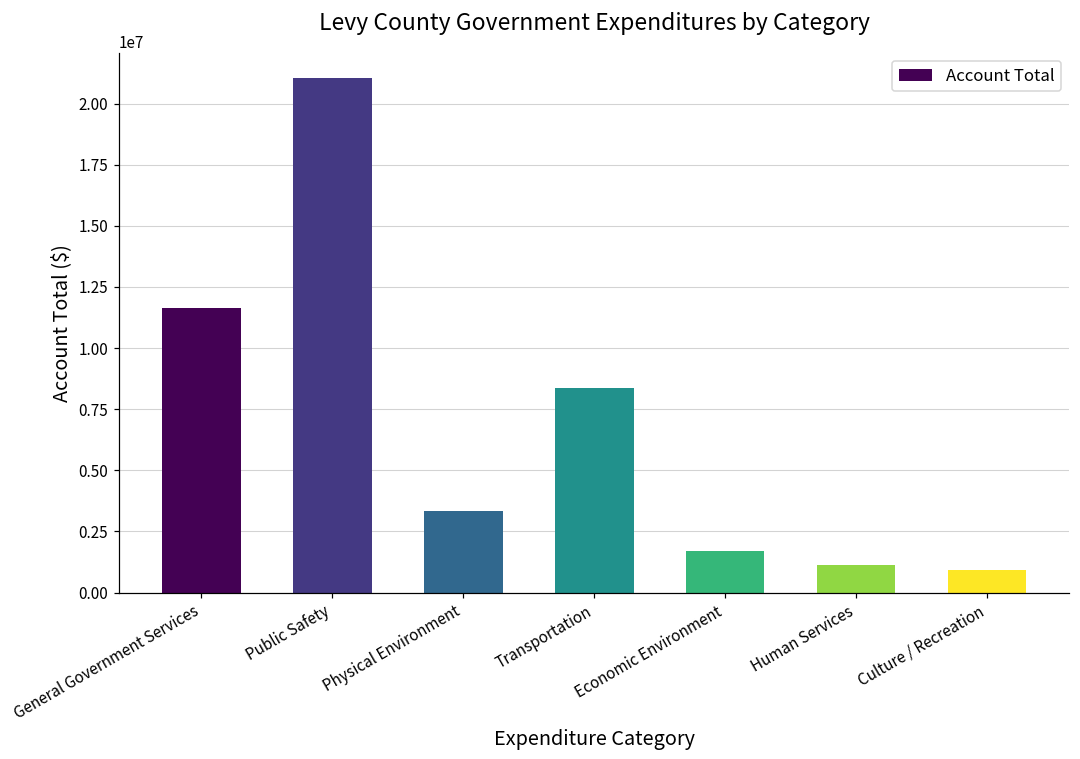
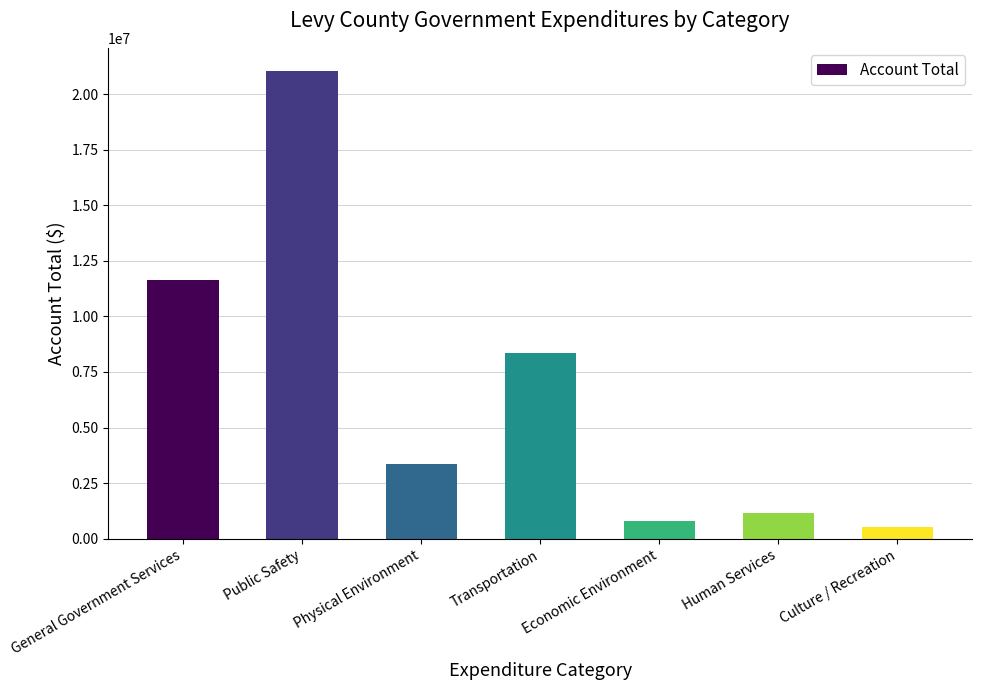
Economic Environment: 1700000 -> 800000
Culture / Recreation: 900000 -> 500000
